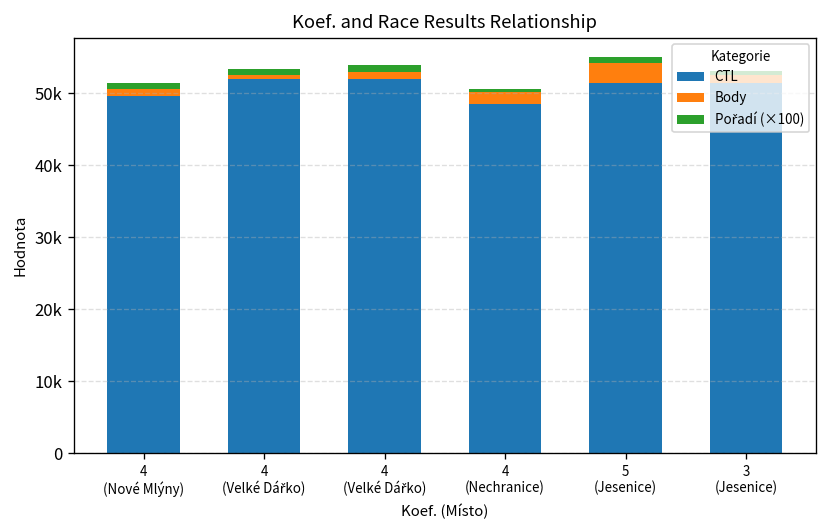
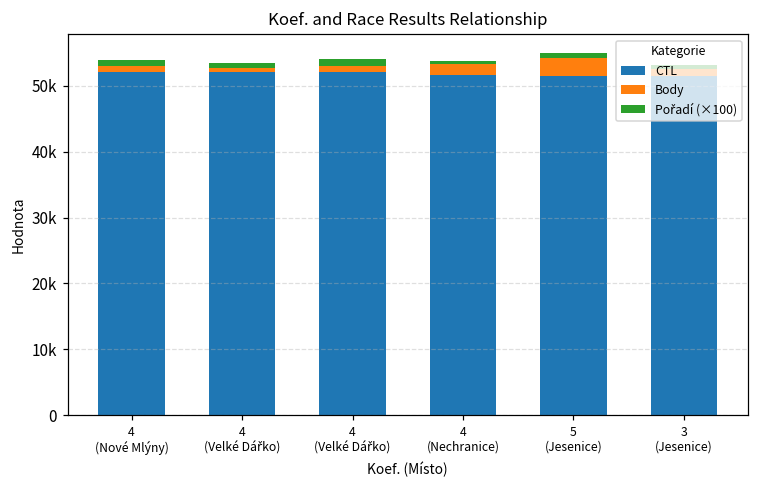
CTL, 4 (Nové Mlýny): 50000 -> 52000
CTL, 4 (Nechranice): 49000 -> 52000
